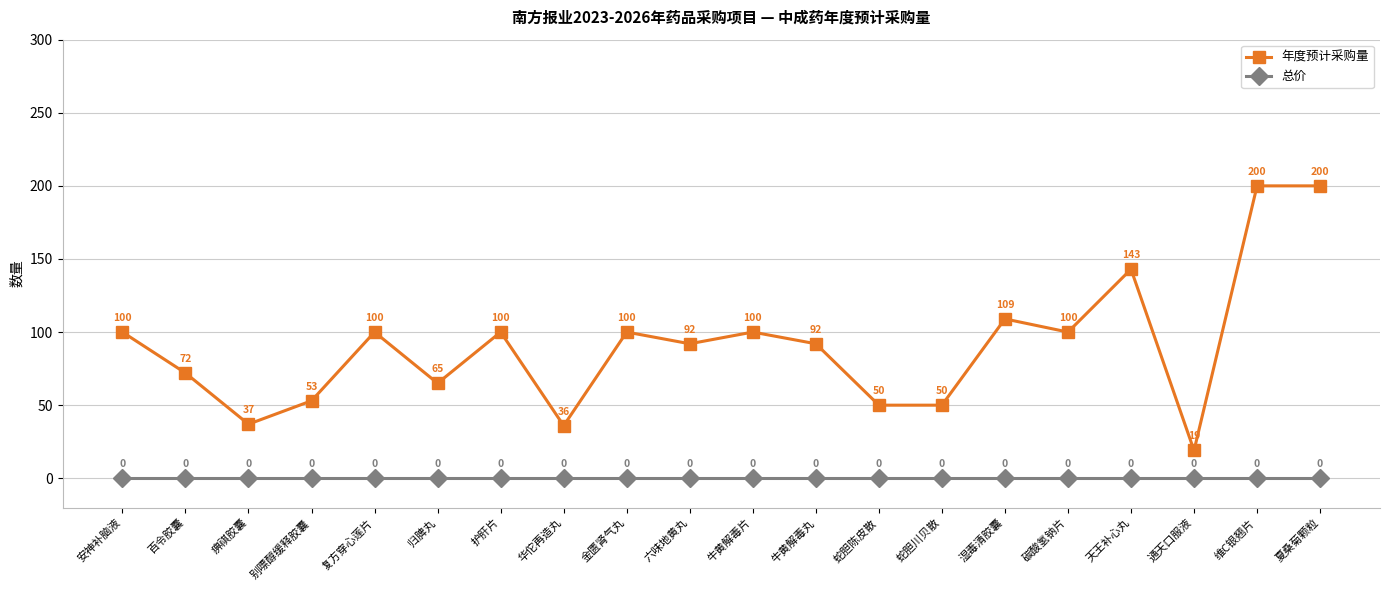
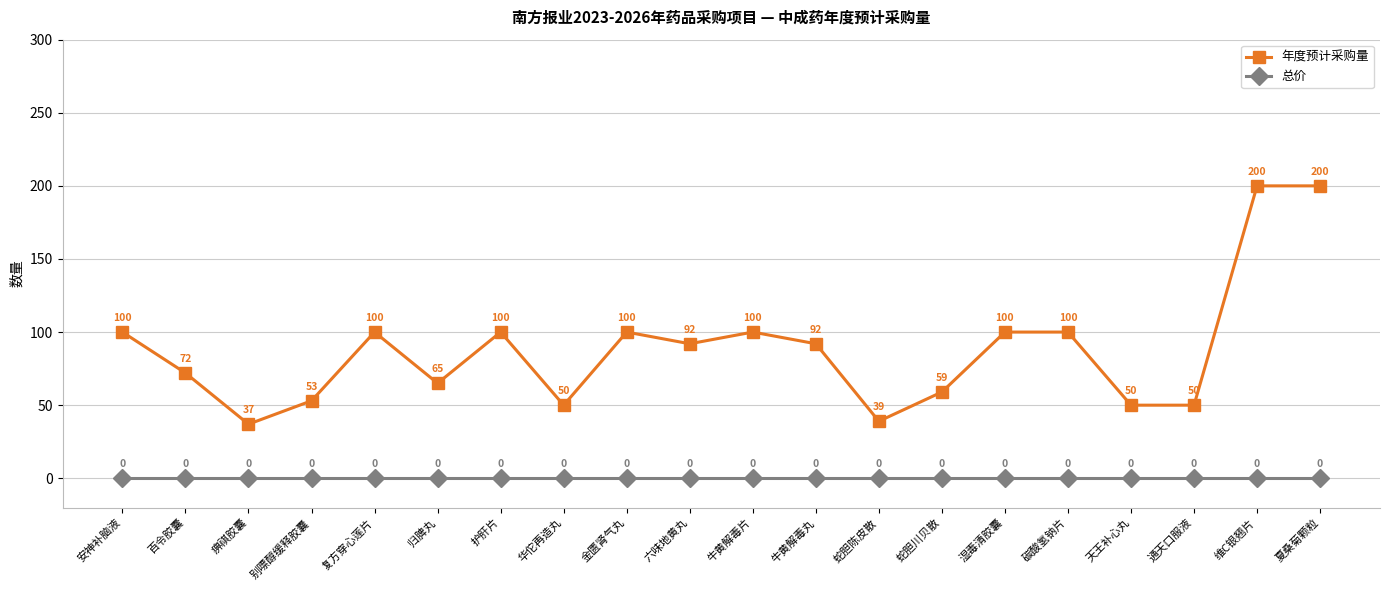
年度预计采购量, 华佗再造丸: 36 -> 50
年度预计采购量, 蛇胆陈皮散: 50 -> 39
年度预计采购量, 蛇胆川贝散: 50 -> 59
年度预计采购量, 湿毒清胶囊: 109 -> 100
年度预计采购量, 天王补心丸: 143 -> 50
年度预计采购量, 通天口服液: 19 -> 50
